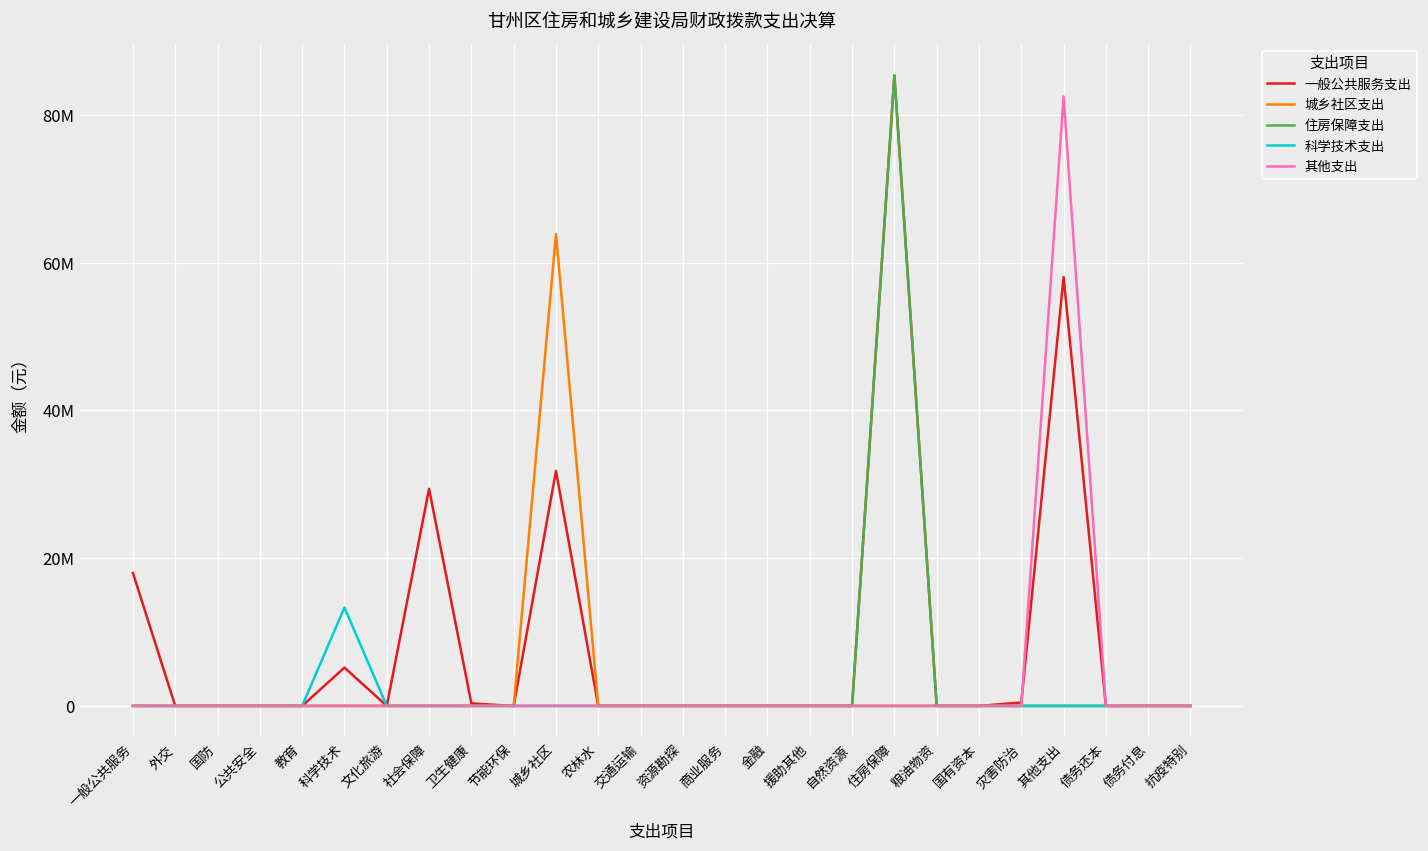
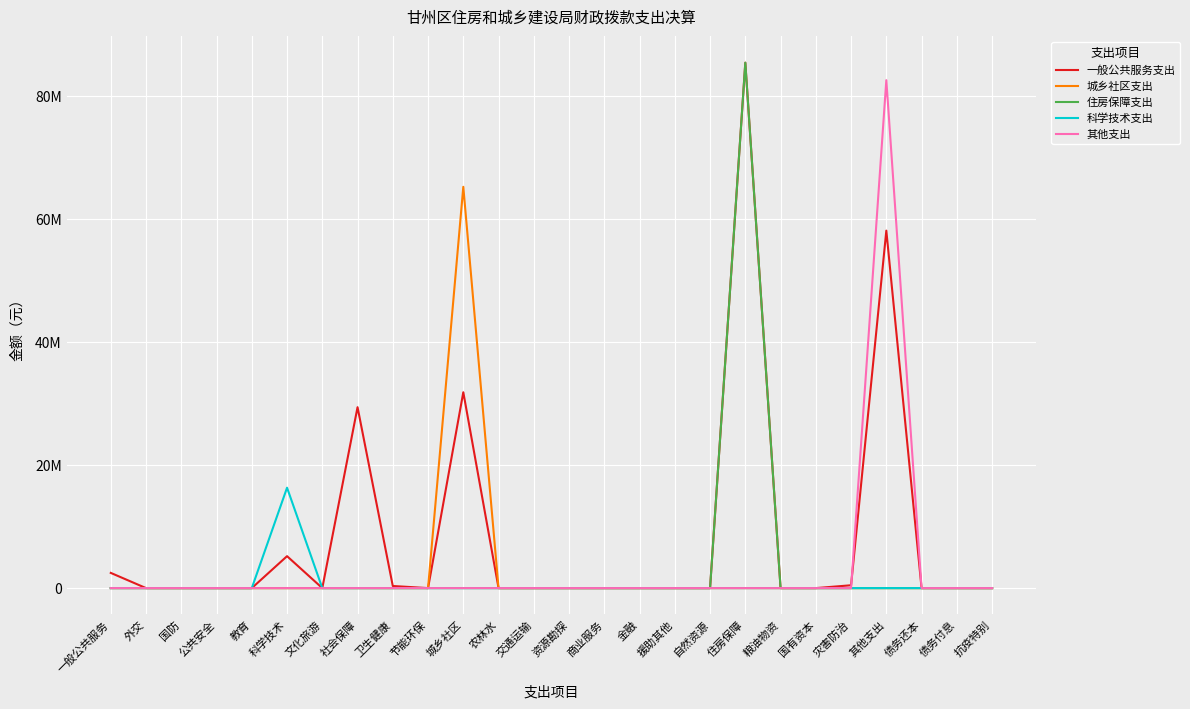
一般公共服务支出, 一般公共服务: 18000000 -> 2000000
科学技术支出, 科学技术: 13000000 -> 16000000
城乡社区支出, 城乡社区: 64000000 -> 65000000
